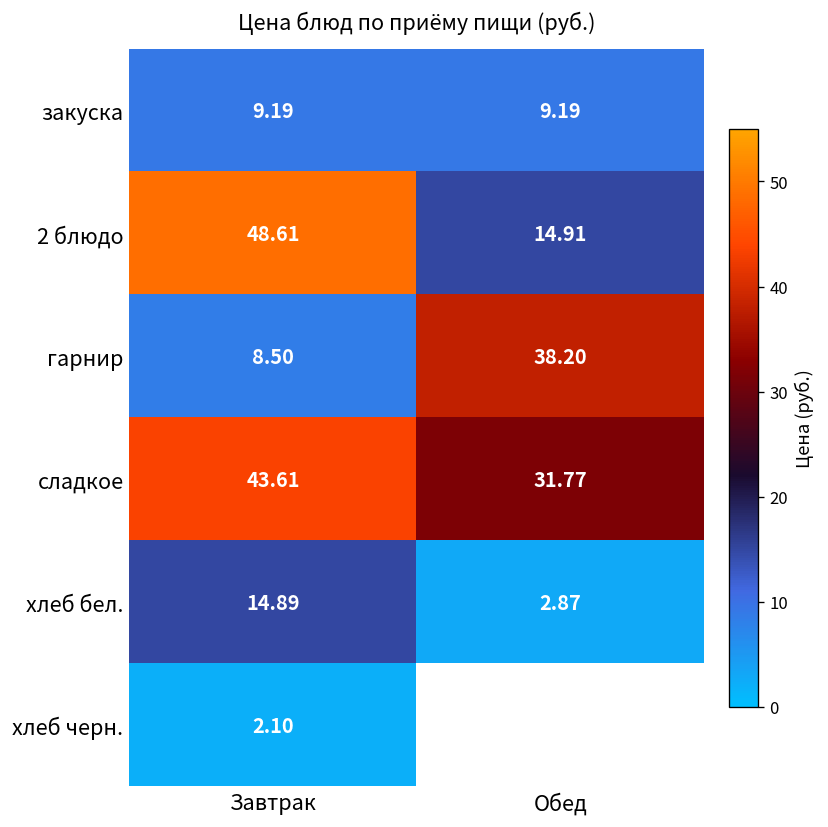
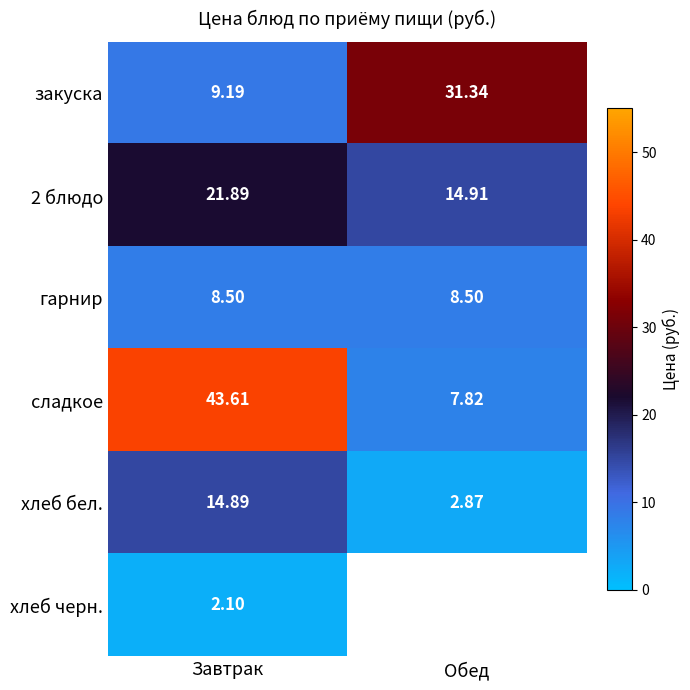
закуска, Обед: 9.19 -> 31.34
2 блюдо, Завтрак: 48.61 -> 21.89
гарнир, Обед: 38.20 -> 8.50
сладкое, Обед: 31.77 -> 7.82
